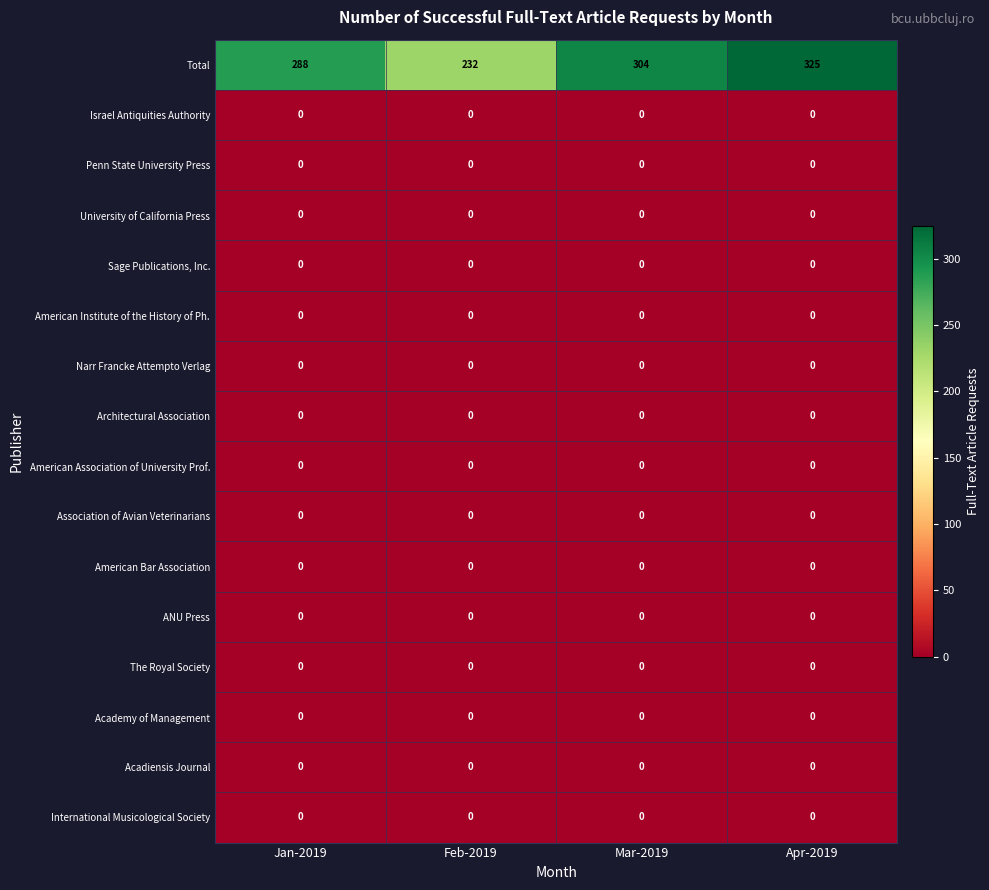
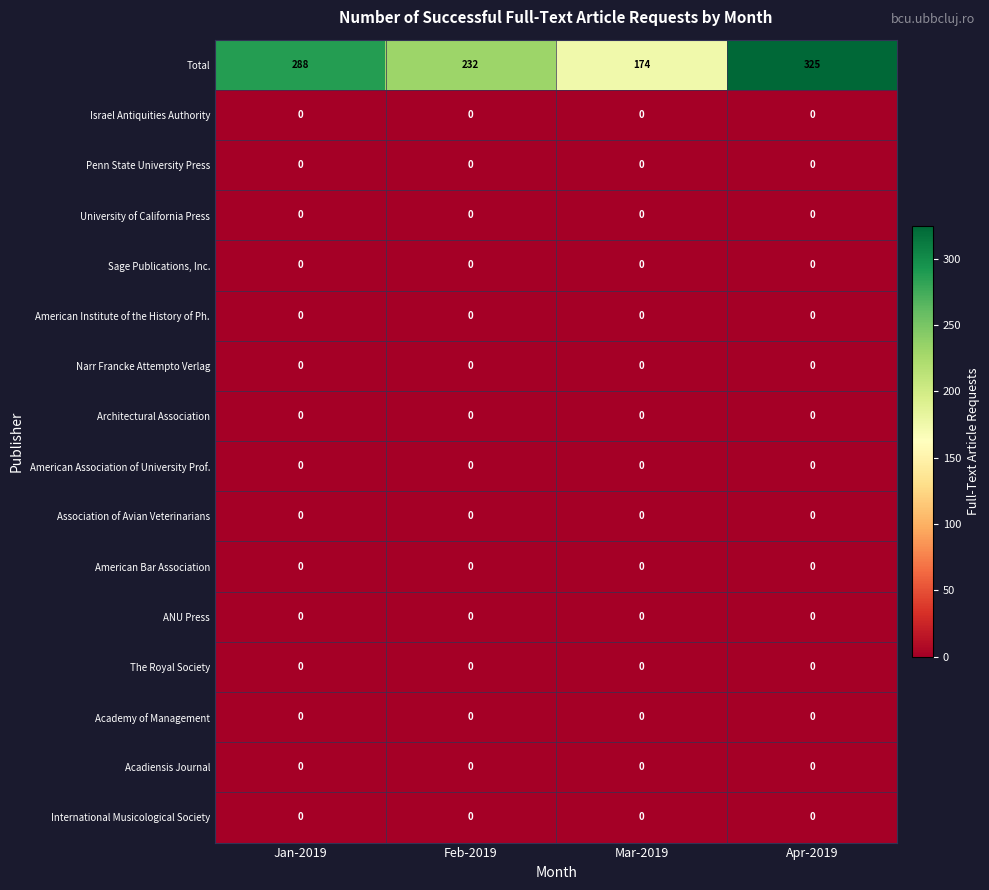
Total, Mar-2019: 304 -> 174
